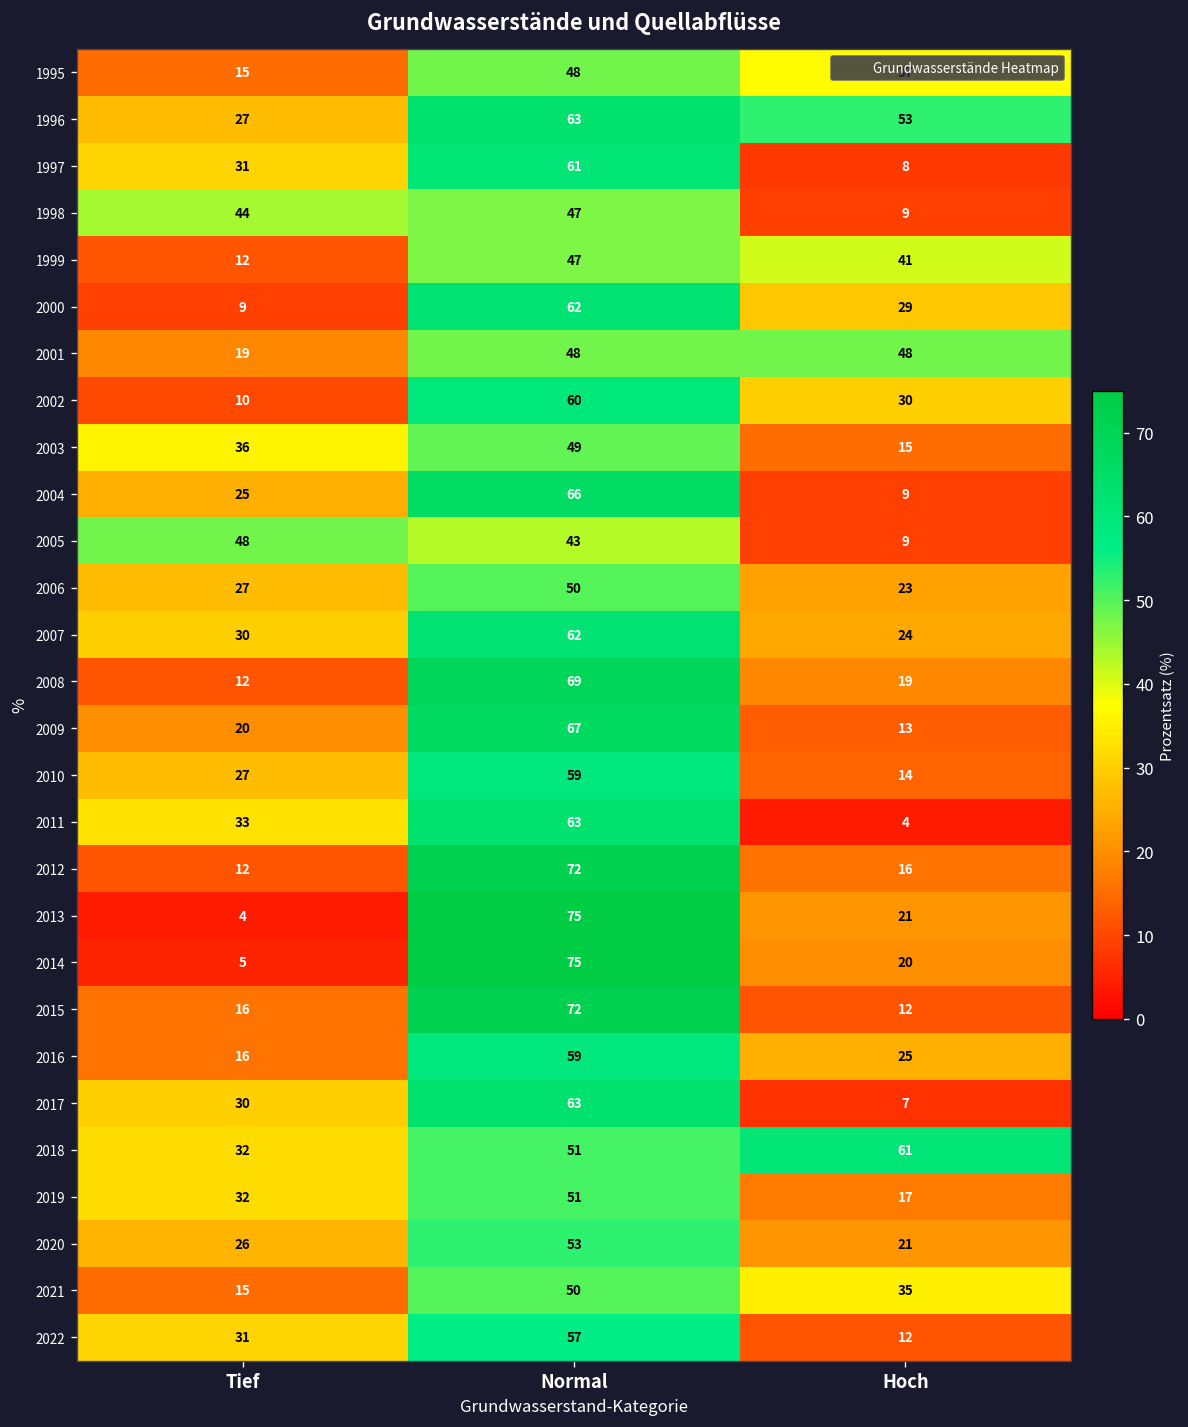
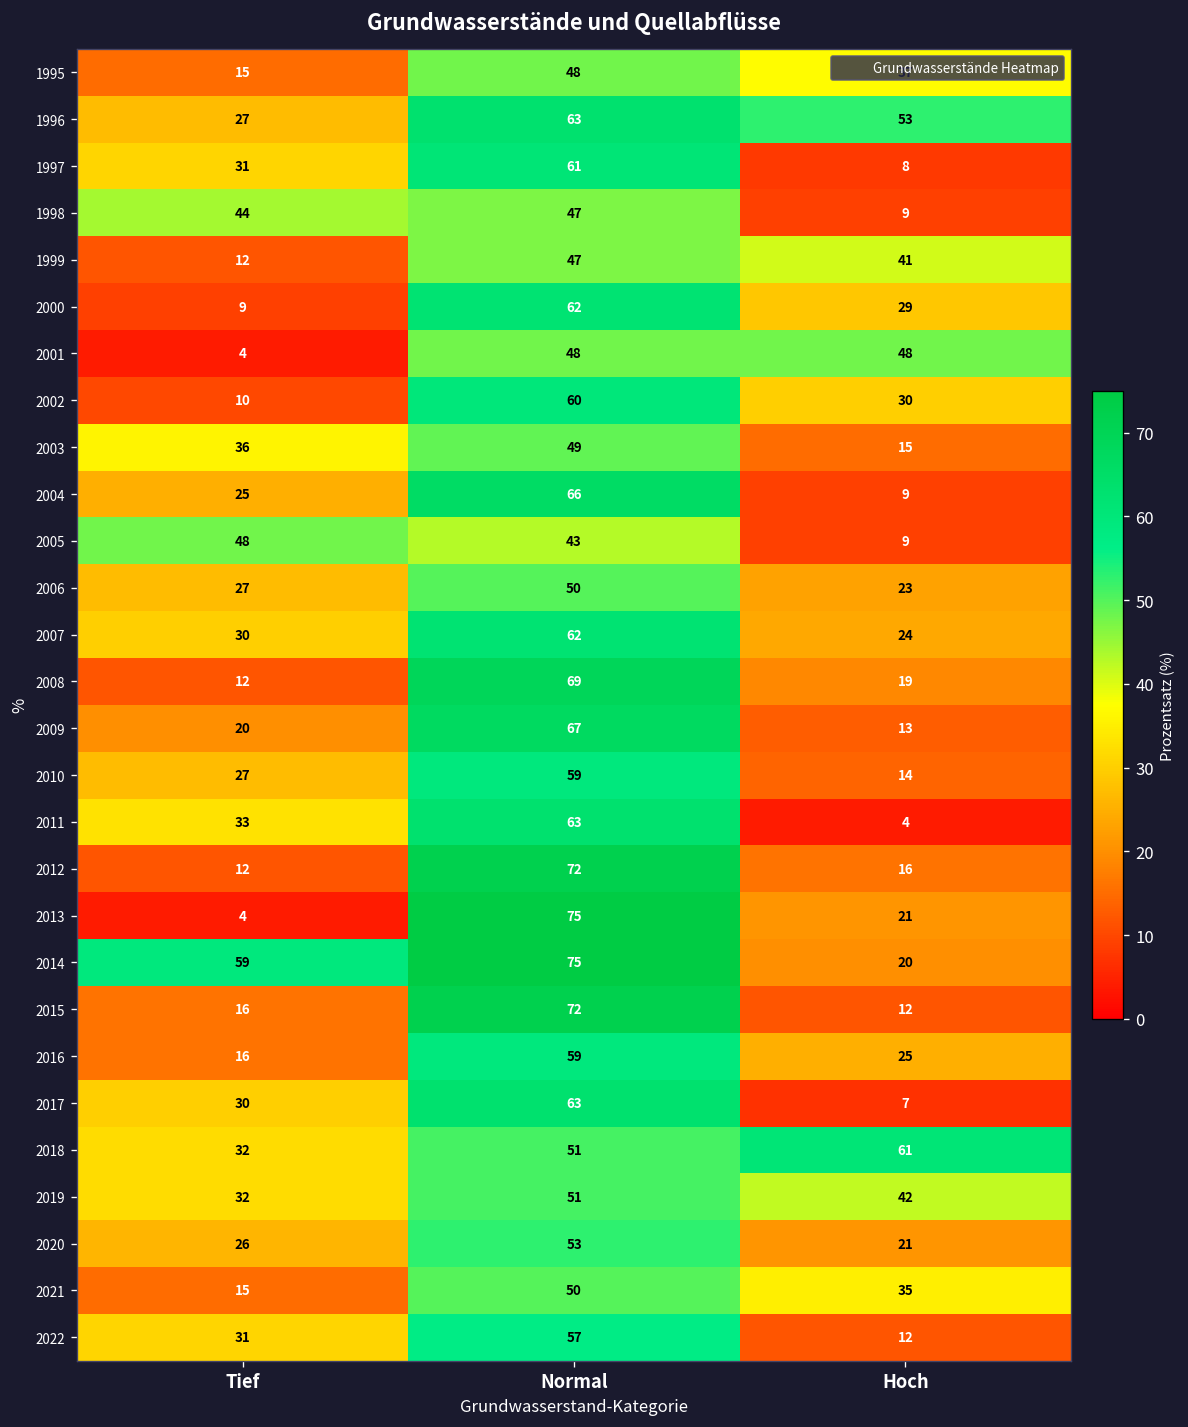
2001, Tief: 19 -> 4
2014, Tief: 5 -> 59
2019, Hoch: 17 -> 42
